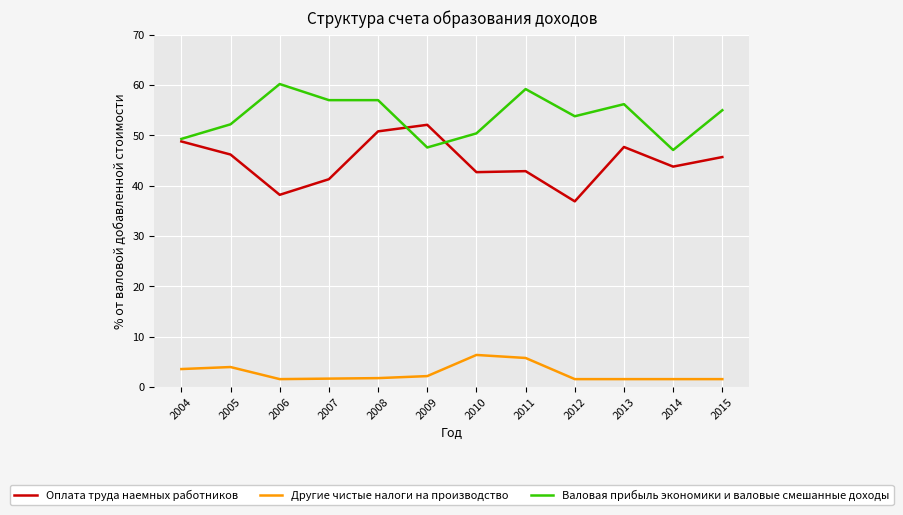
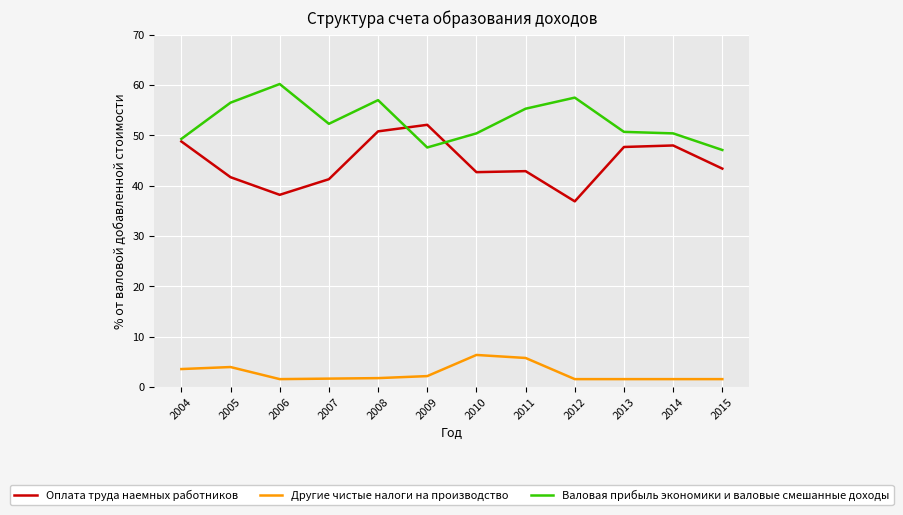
Оплата труда наемных работников, 2005: 46 -> 42
Валовая прибыль экономики и валовые смешанные доходы, 2005: 52 -> 57
Валовая прибыль экономики и валовые смешанные доходы, 2007: 57 -> 52
Валовая прибыль экономики и валовые смешанные доходы, 2011: 59 -> 55
Валовая прибыль экономики и валовые смешанные доходы, 2012: 54 -> 58
Валовая прибыль экономики и валовые смешанные доходы, 2013: 56 -> 51
Оплата труда наемных работников, 2014: 44 -> 48
Валовая прибыль экономики и валовые смешанные доходы, 2014: 47 -> 50
Оплата труда наемных работников, 2015: 46 -> 43
Валовая прибыль экономики и валовые смешанные доходы, 2015: 55 -> 47
